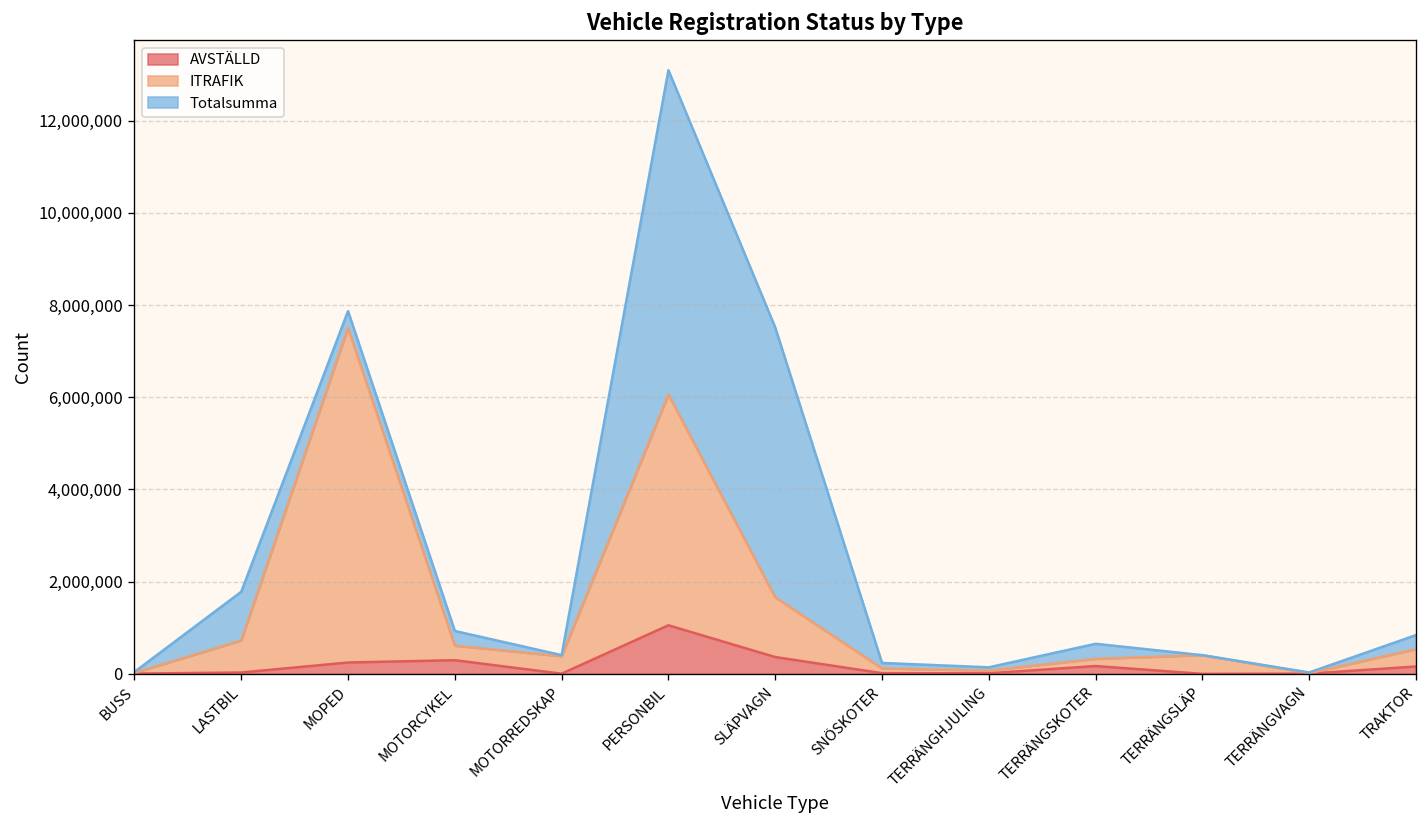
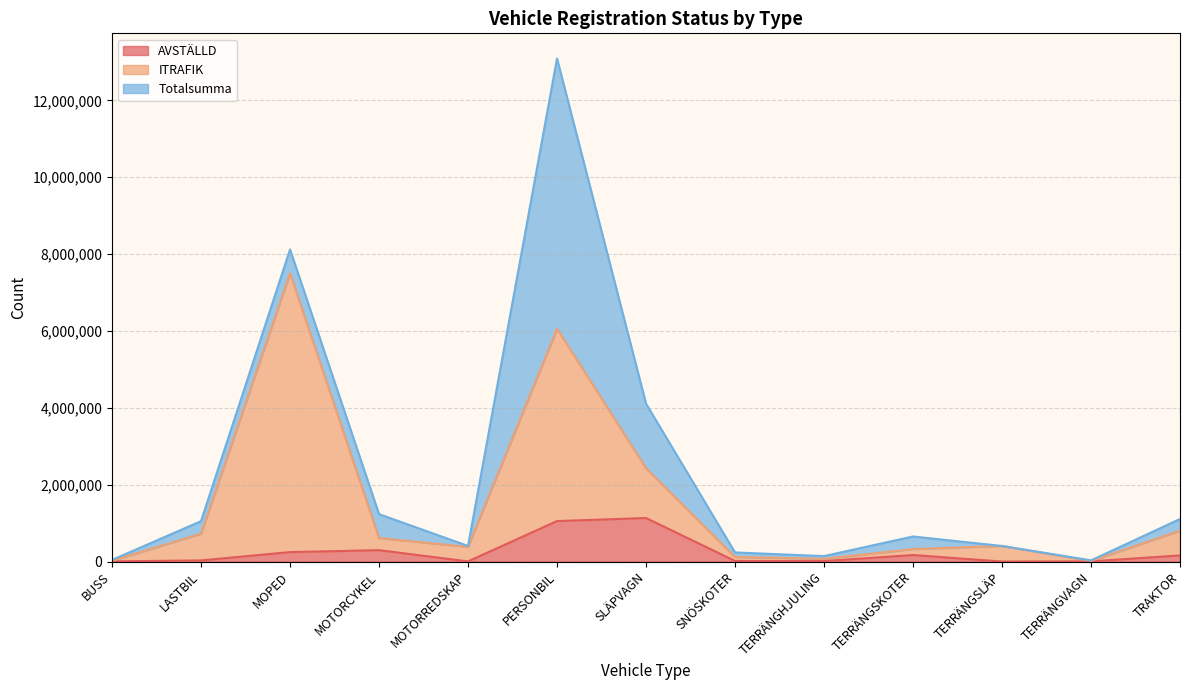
Totalsumma, LASTBIL: 1,100,000 -> 300,000
Totalsumma, MOPED: 400,000 -> 600,000
Totalsumma, MOTORCYKEL: 300,000 -> 600,000
AVSTÄLLD, SLÄPVAGN: 400,000 -> 1,100,000
Totalsumma, SLÄPVAGN: 5,900,000 -> 1,700,000
ITRAFIK, TRAKTOR: 400,000 -> 600,000
